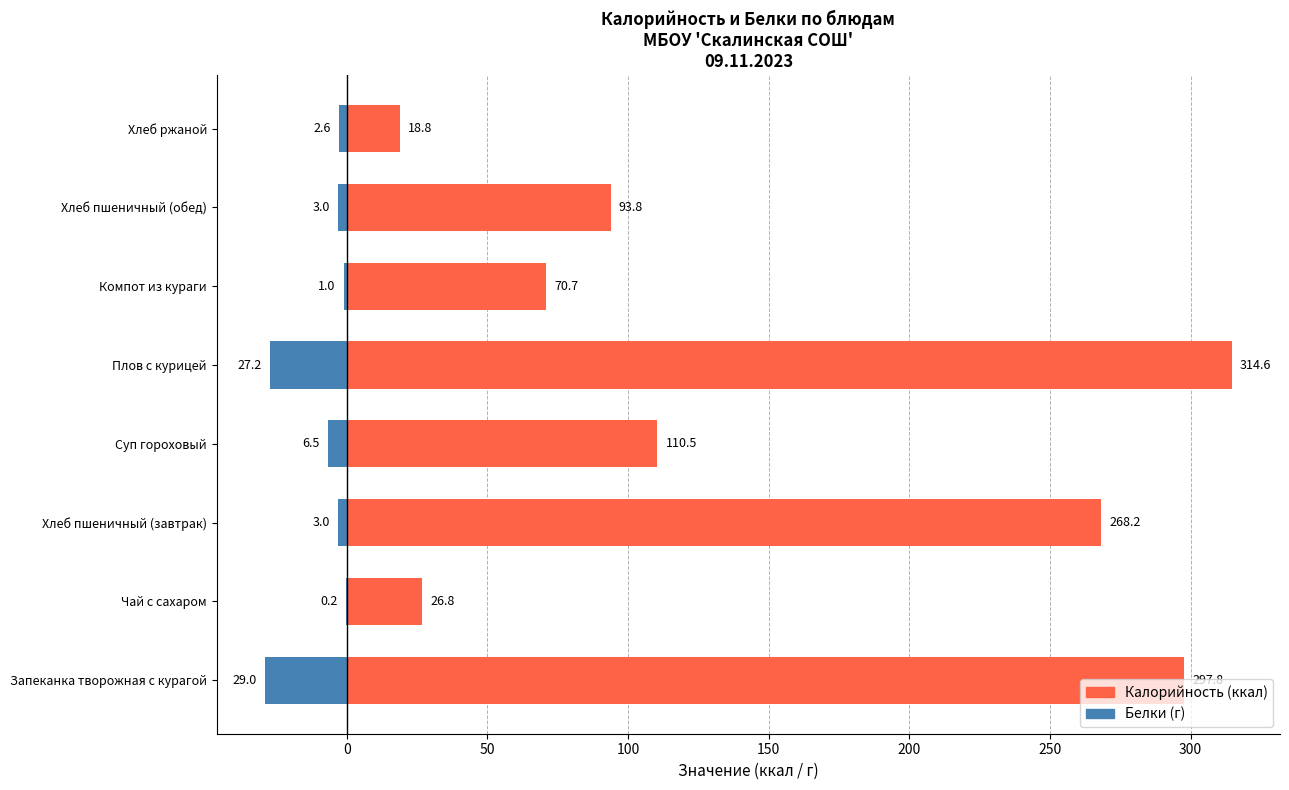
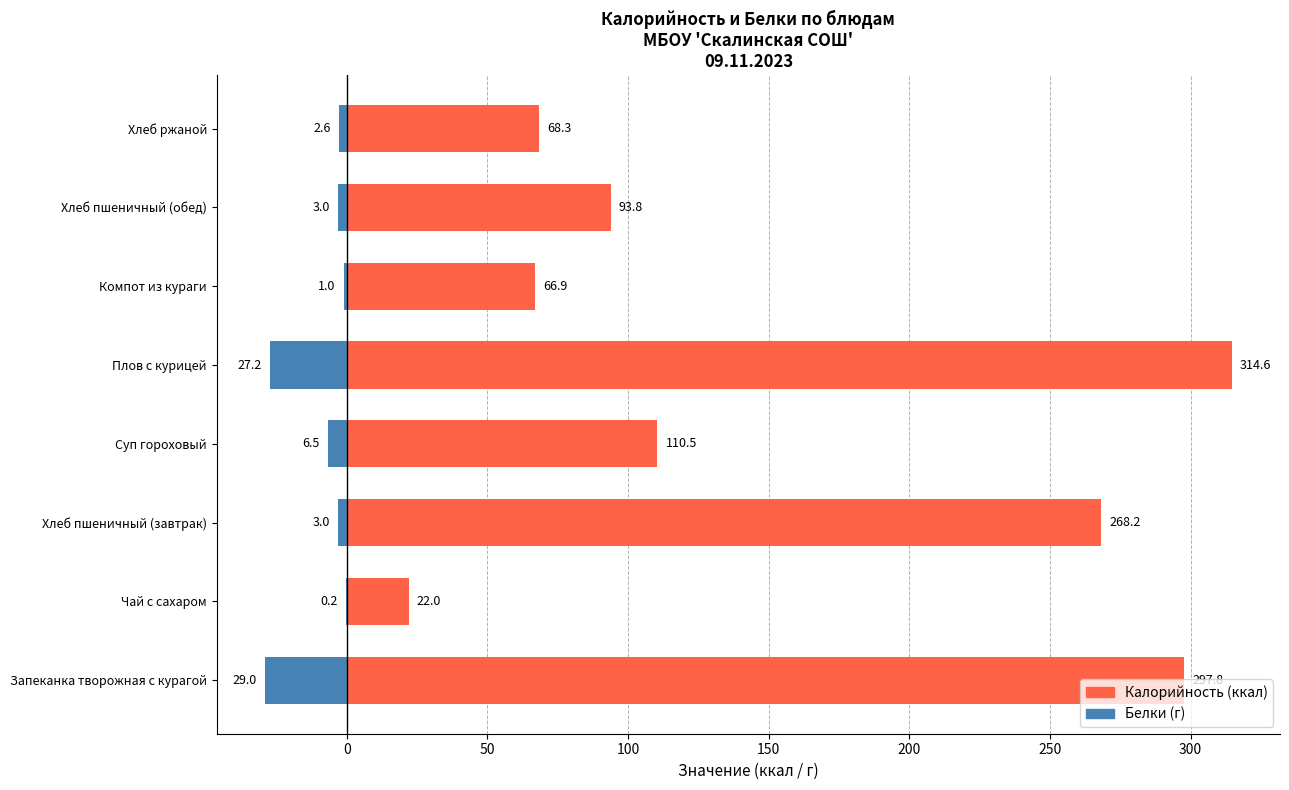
Калорийность (ккал), Хлеб ржаной: 18.8 -> 68.3
Калорийность (ккал), Компот из кураги: 70.7 -> 66.9
Калорийность (ккал), Чай с сахаром: 26.8 -> 22.0
